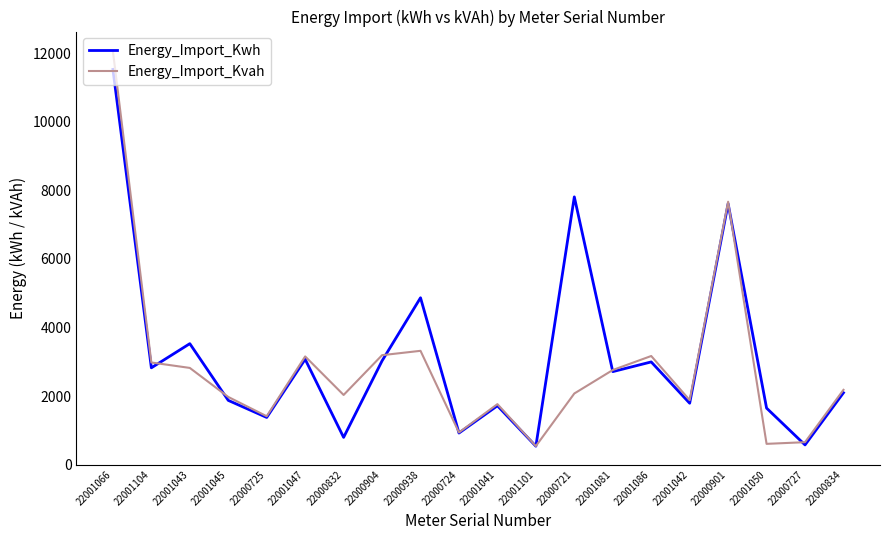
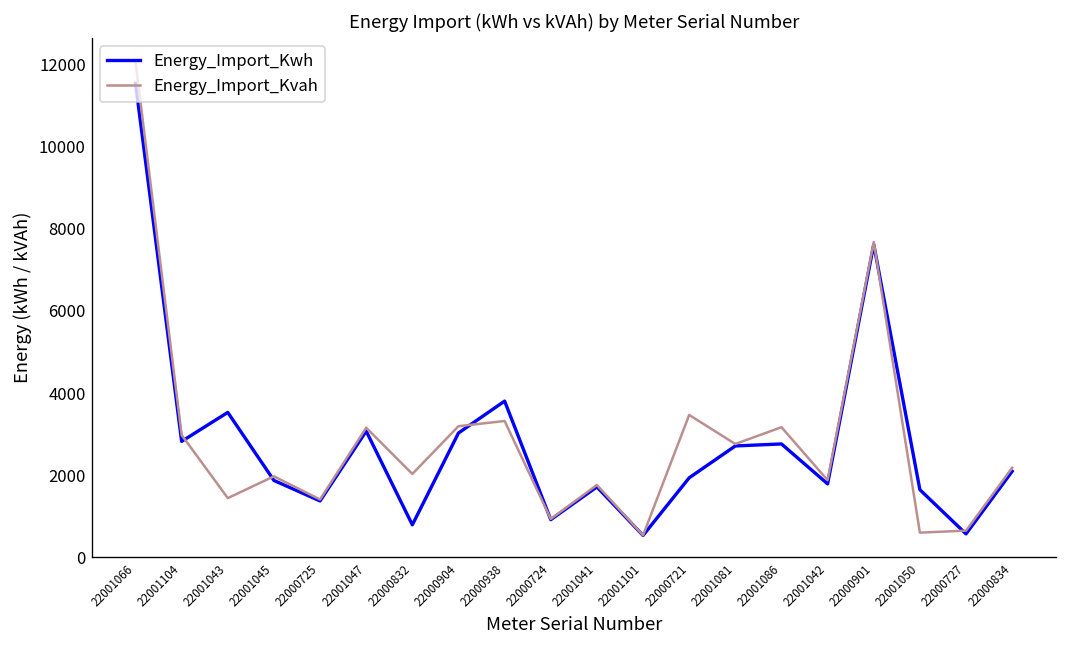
Energy_Import_Kvah, 22001043: 2800 -> 1400
Energy_Import_Kwh, 22000938: 4900 -> 3800
Energy_Import_Kwh, 22000721: 7800 -> 1900
Energy_Import_Kvah, 22000721: 2100 -> 3500
Energy_Import_Kwh, 22001086: 3000 -> 2800
